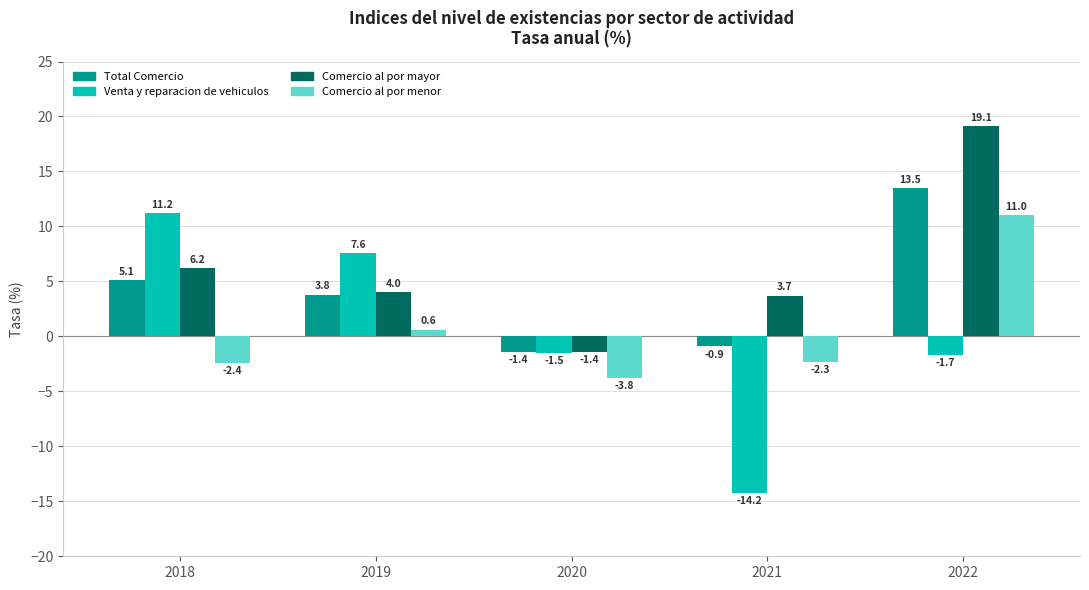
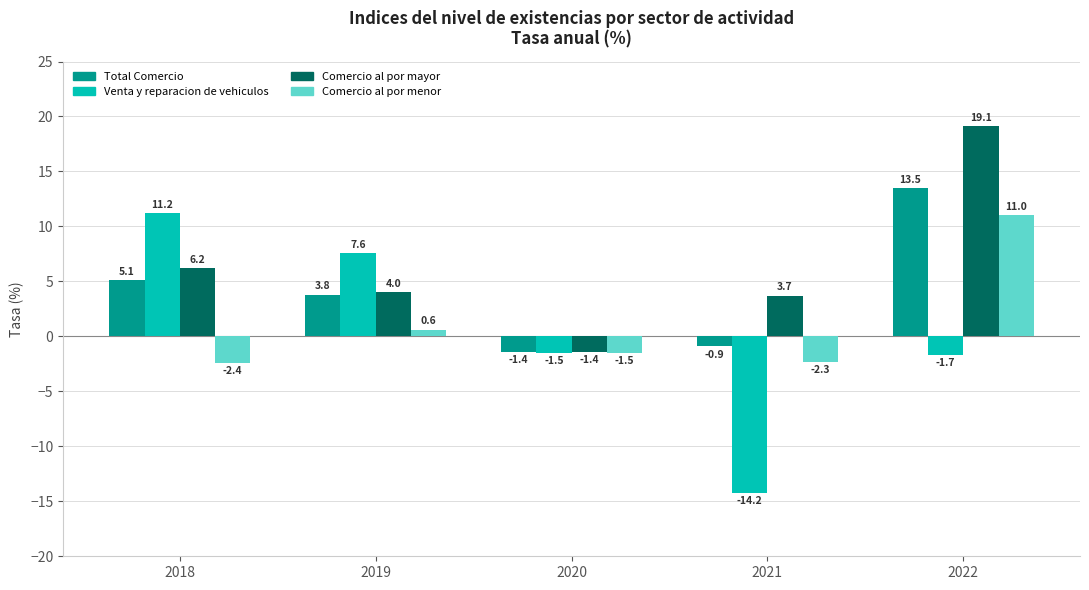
Comercio al por menor, 2020: -3.8 -> -1.5
